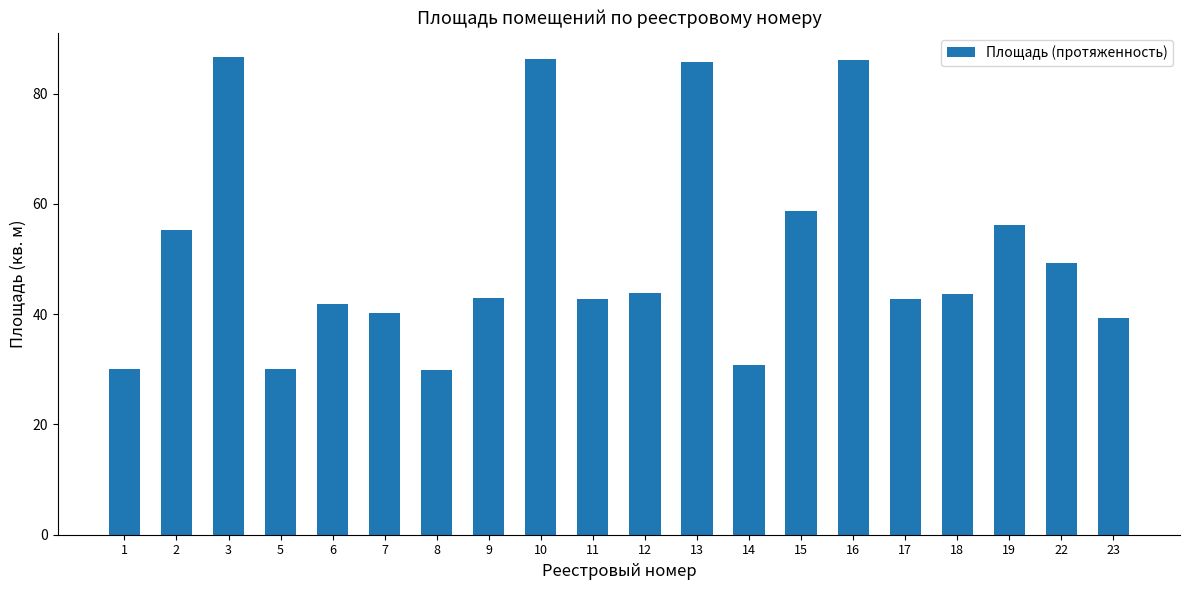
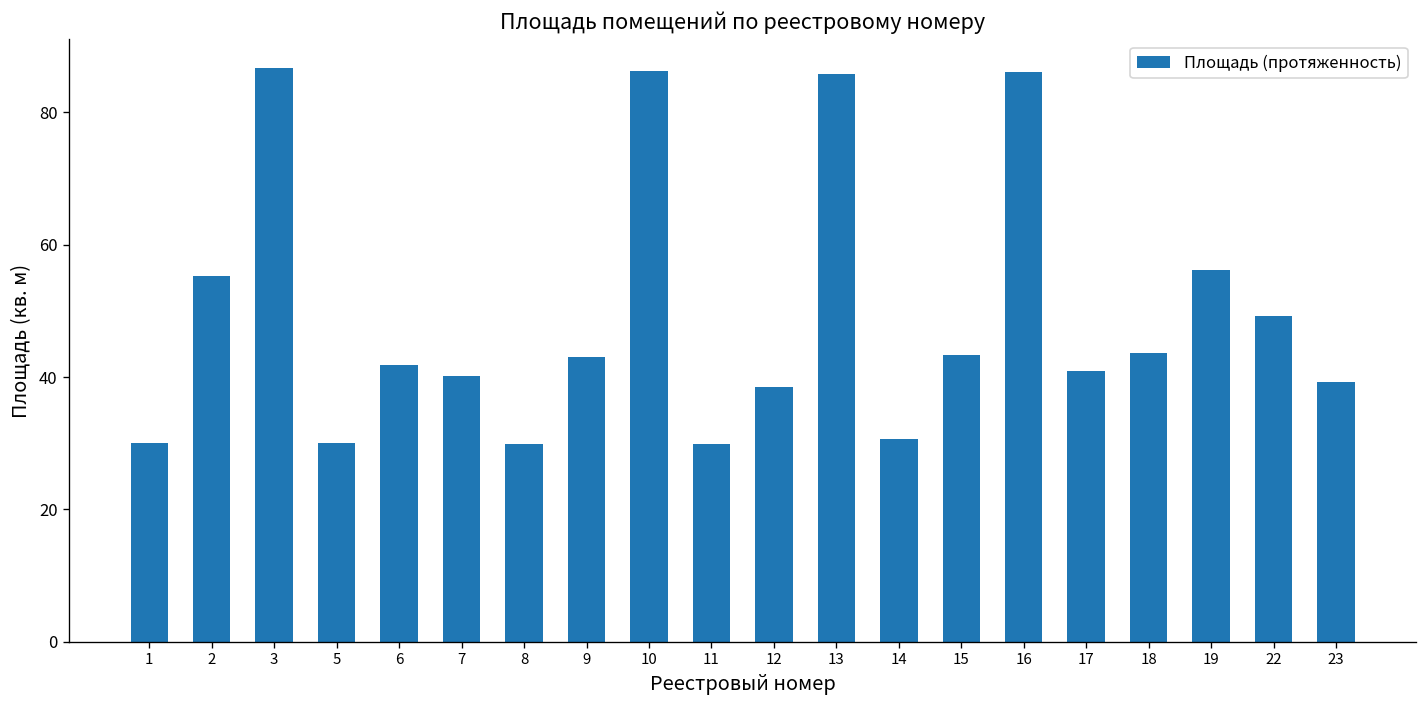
11: 43 -> 30
12: 44 -> 39
15: 59 -> 43
17: 43 -> 41
